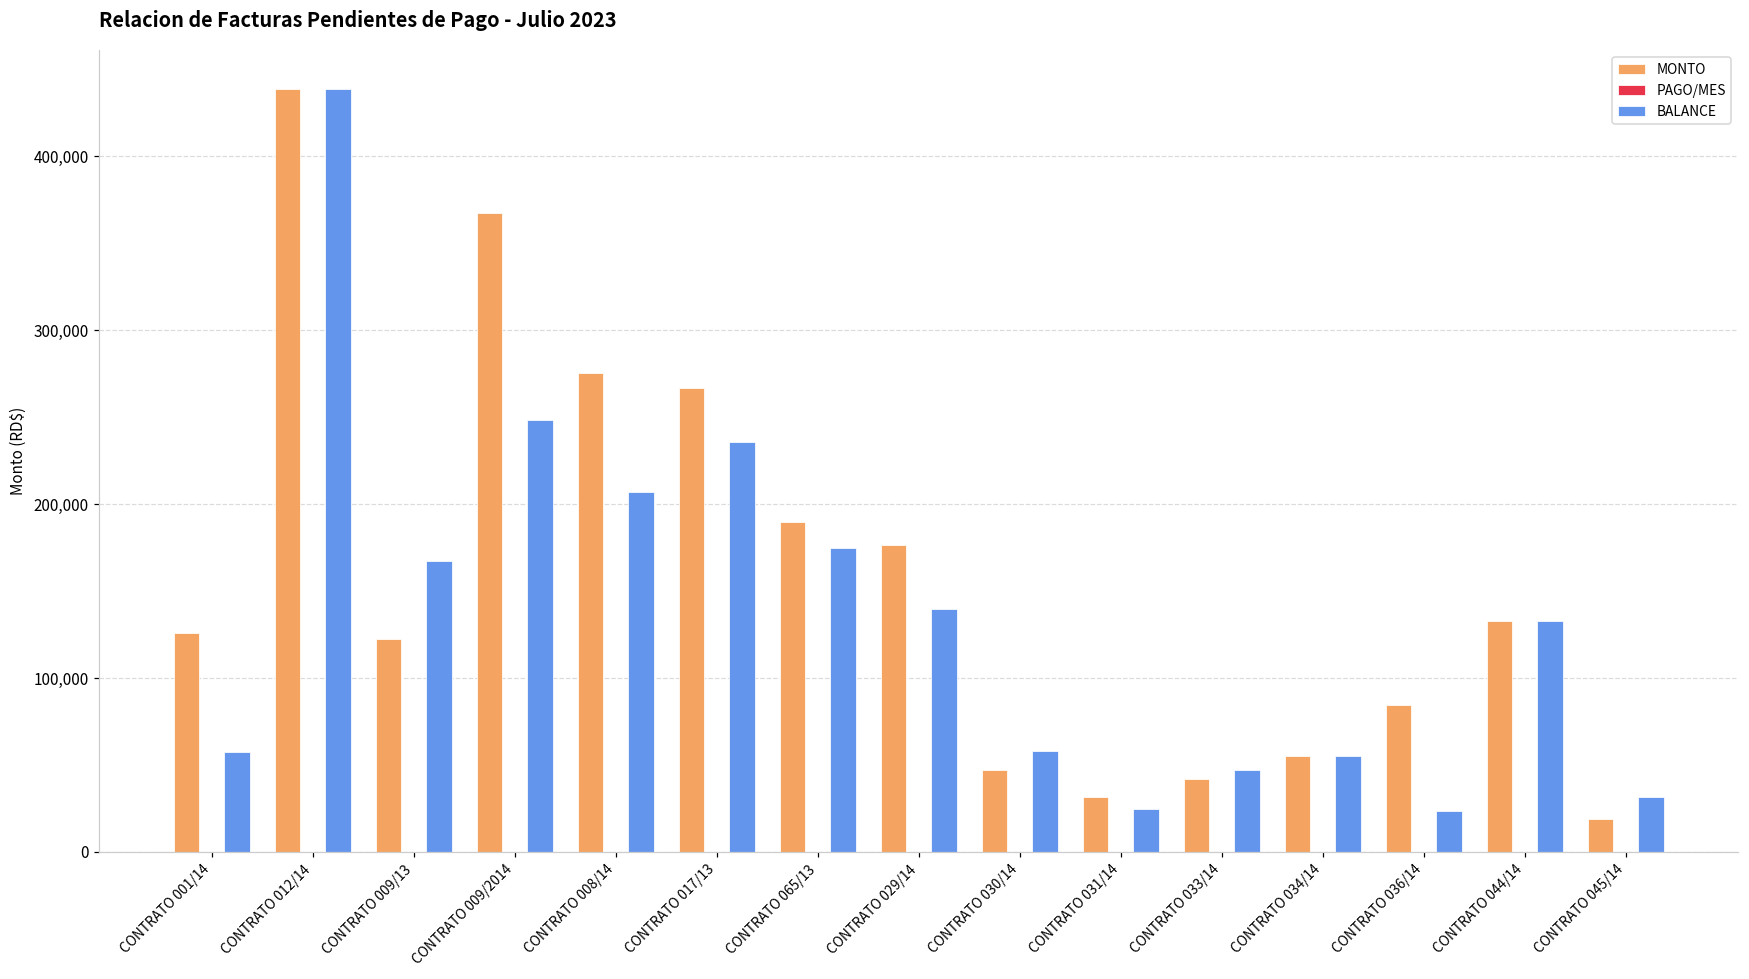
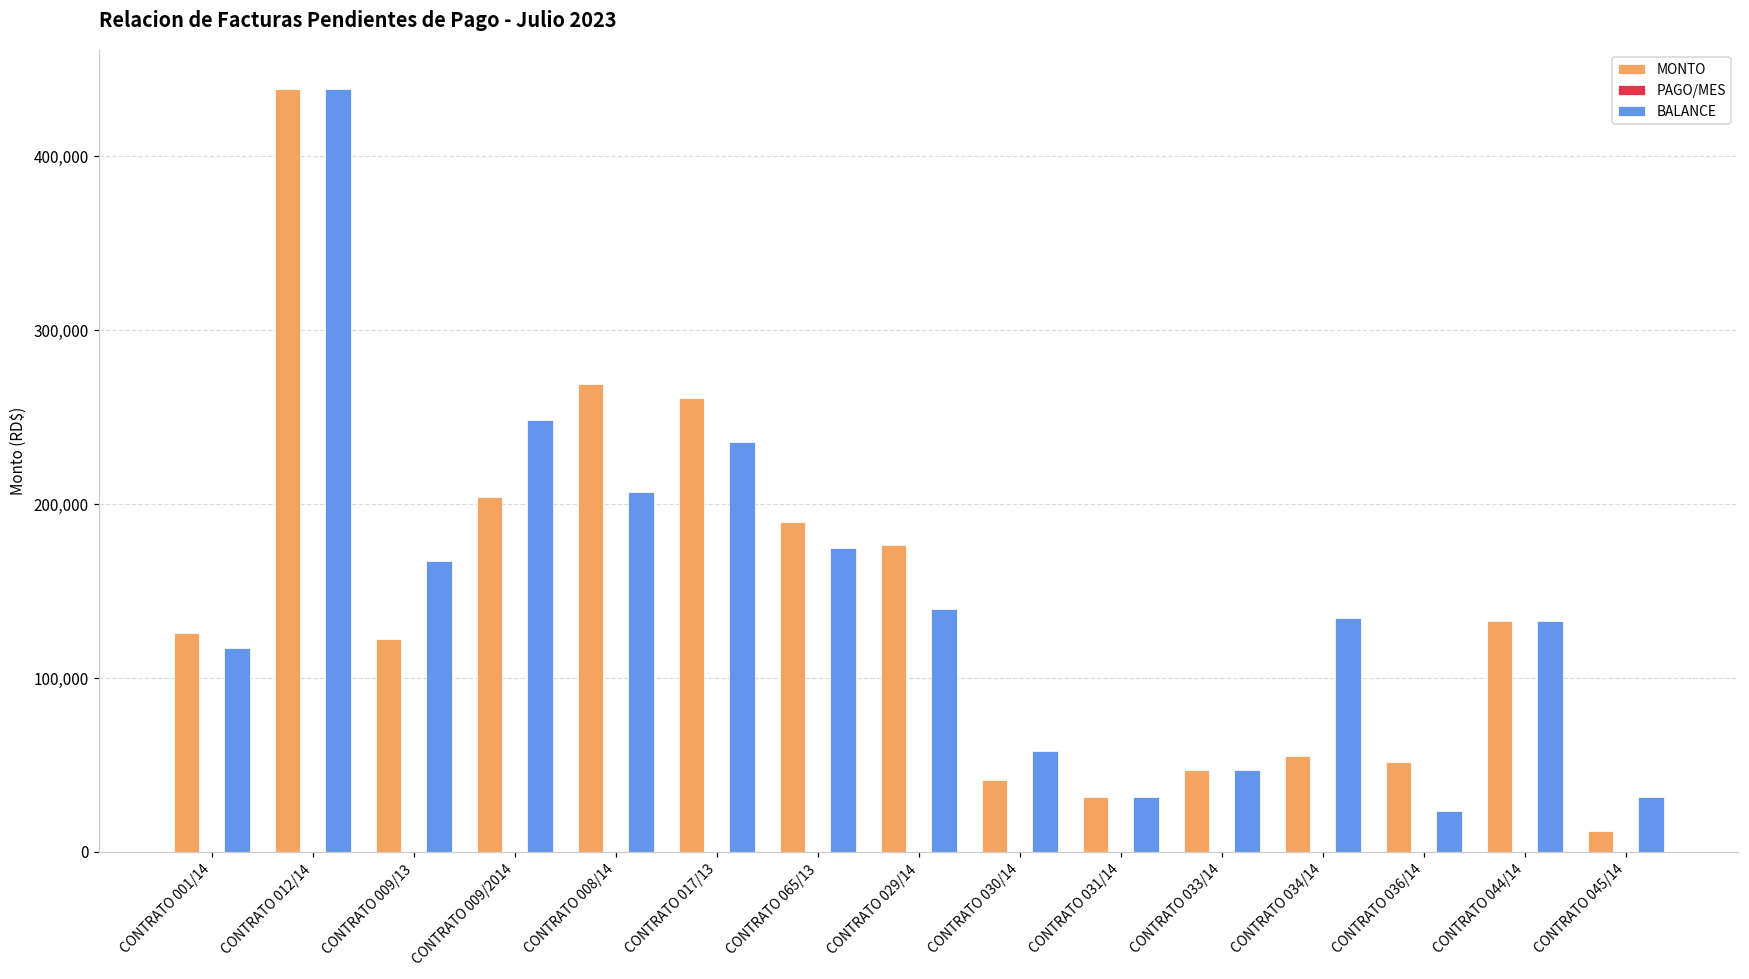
BALANCE, CONTRATO 001/14: 58,000 -> 118,000
MONTO, CONTRATO 009/2014: 368,000 -> 204,000
MONTO, CONTRATO 008/14: 275,000 -> 269,000
MONTO, CONTRATO 017/13: 267,000 -> 261,000
MONTO, CONTRATO 030/14: 47,000 -> 41,000
BALANCE, CONTRATO 031/14: 25,000 -> 31,000
MONTO, CONTRATO 033/14: 42,000 -> 47,000
BALANCE, CONTRATO 034/14: 55,000 -> 134,000
MONTO, CONTRATO 036/14: 84,000 -> 52,000
MONTO, CONTRATO 045/14: 19,000 -> 12,000
